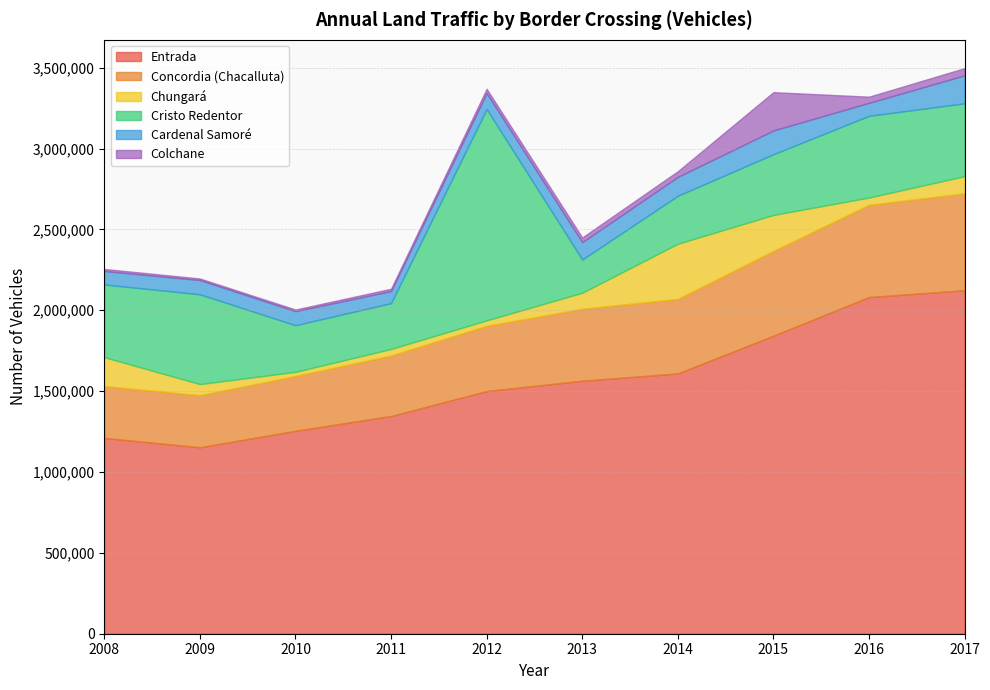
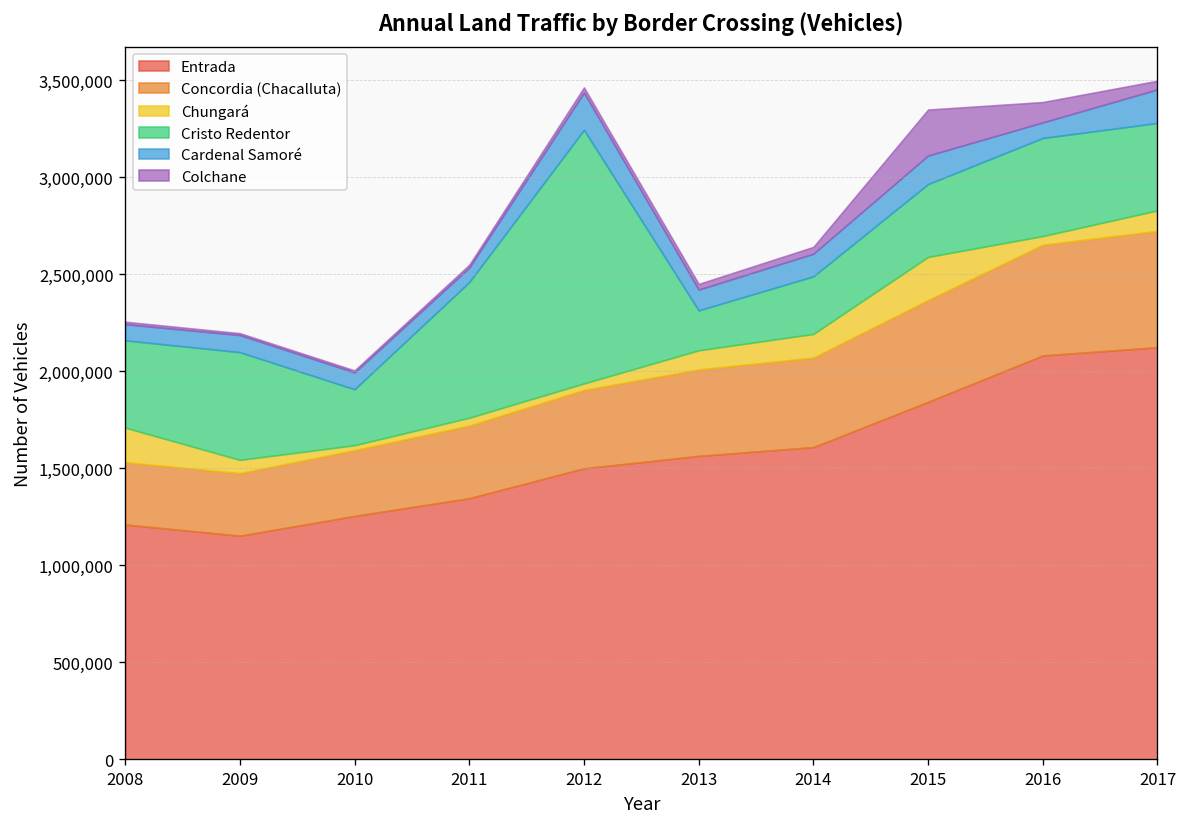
Cristo Redentor, 2011: 280,000 -> 700,000
Cardenal Samoré, 2012: 100,000 -> 190,000
Chungará, 2014: 340,000 -> 120,000
Colchane, 2016: 40,000 -> 100,000
